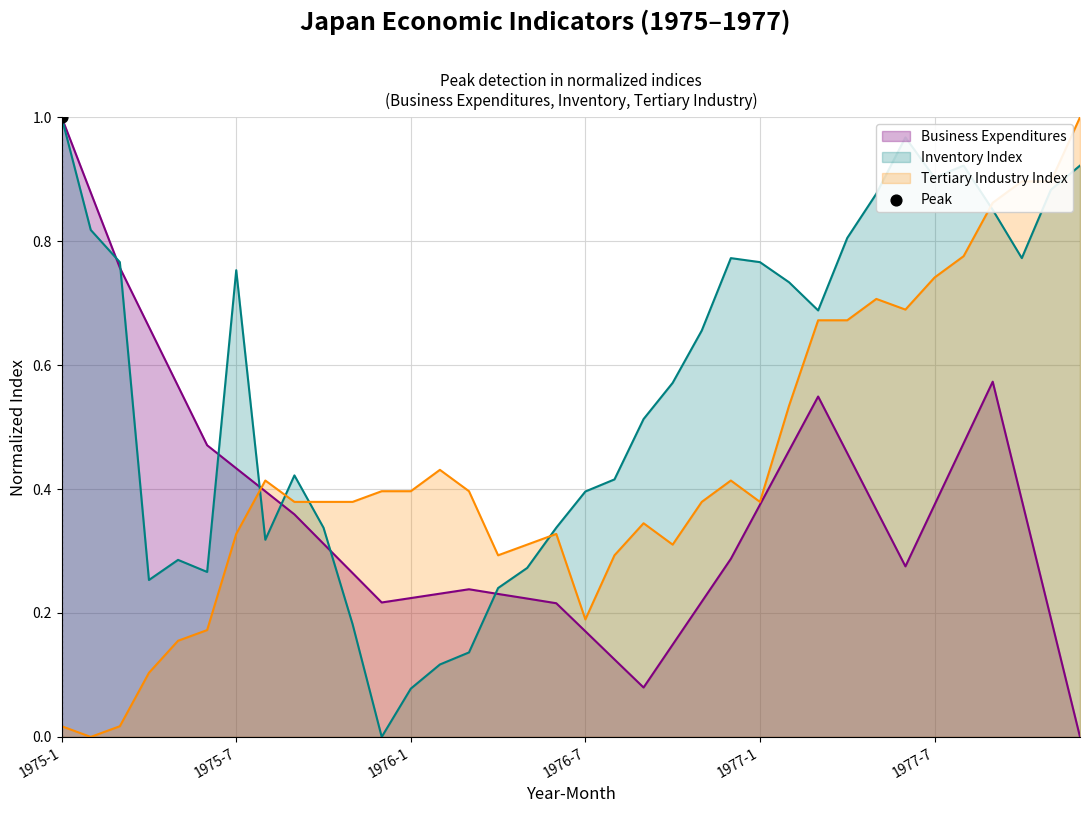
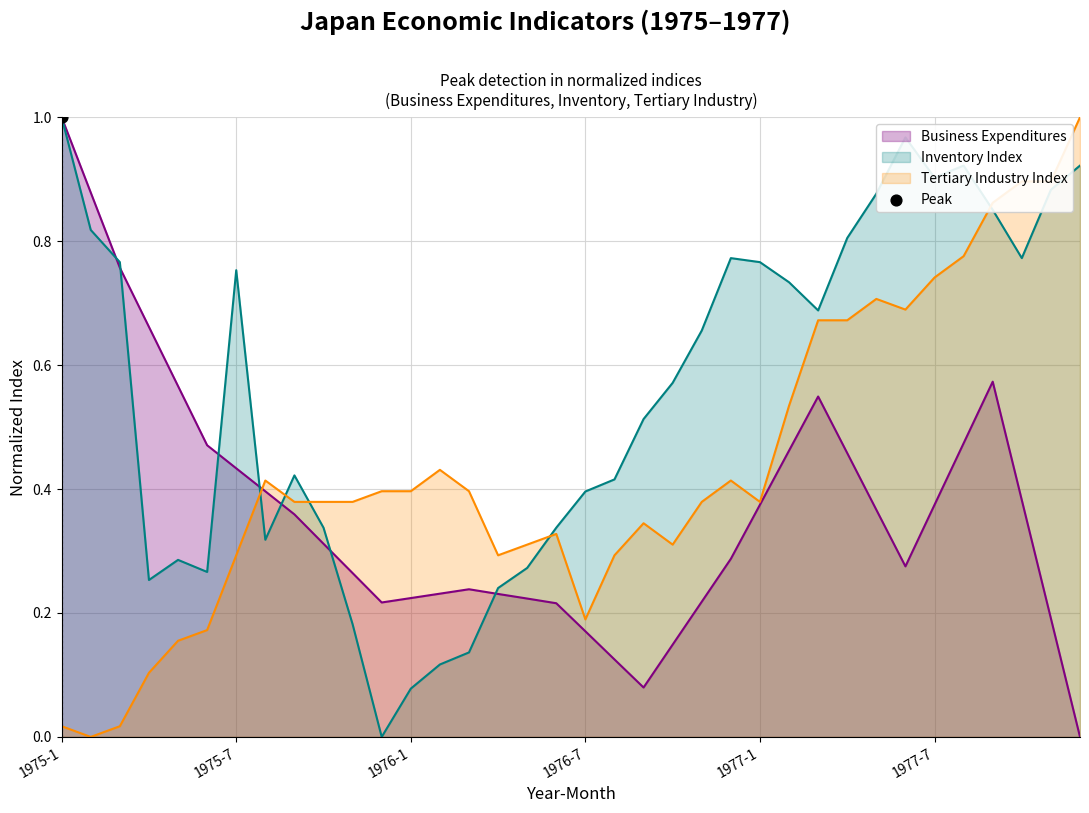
Tertiary Industry Index, 1975-7: 0.33 -> 0.29
